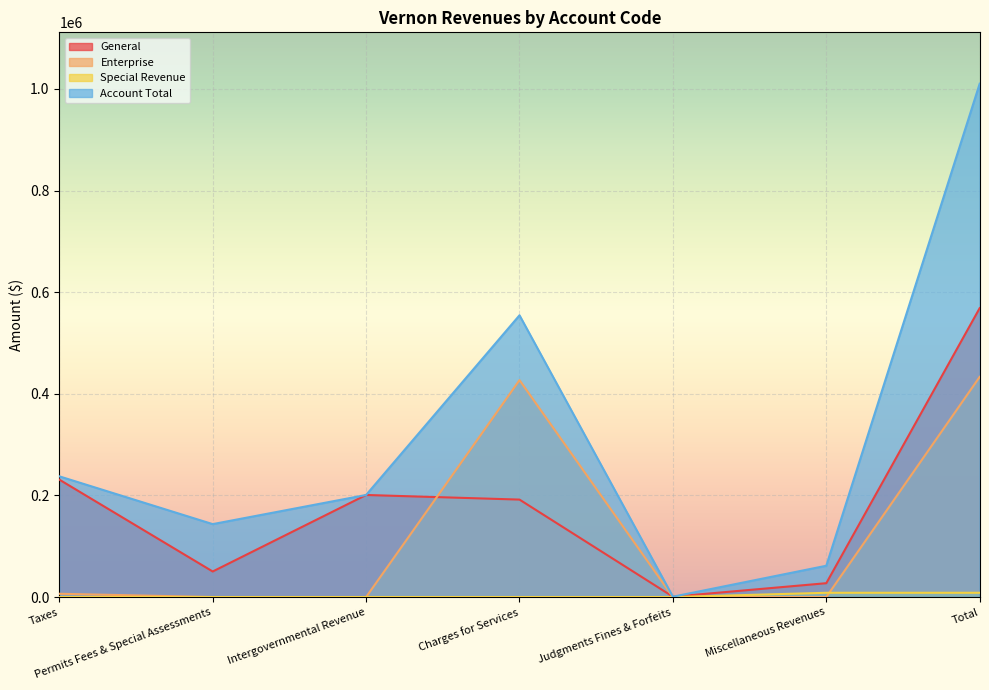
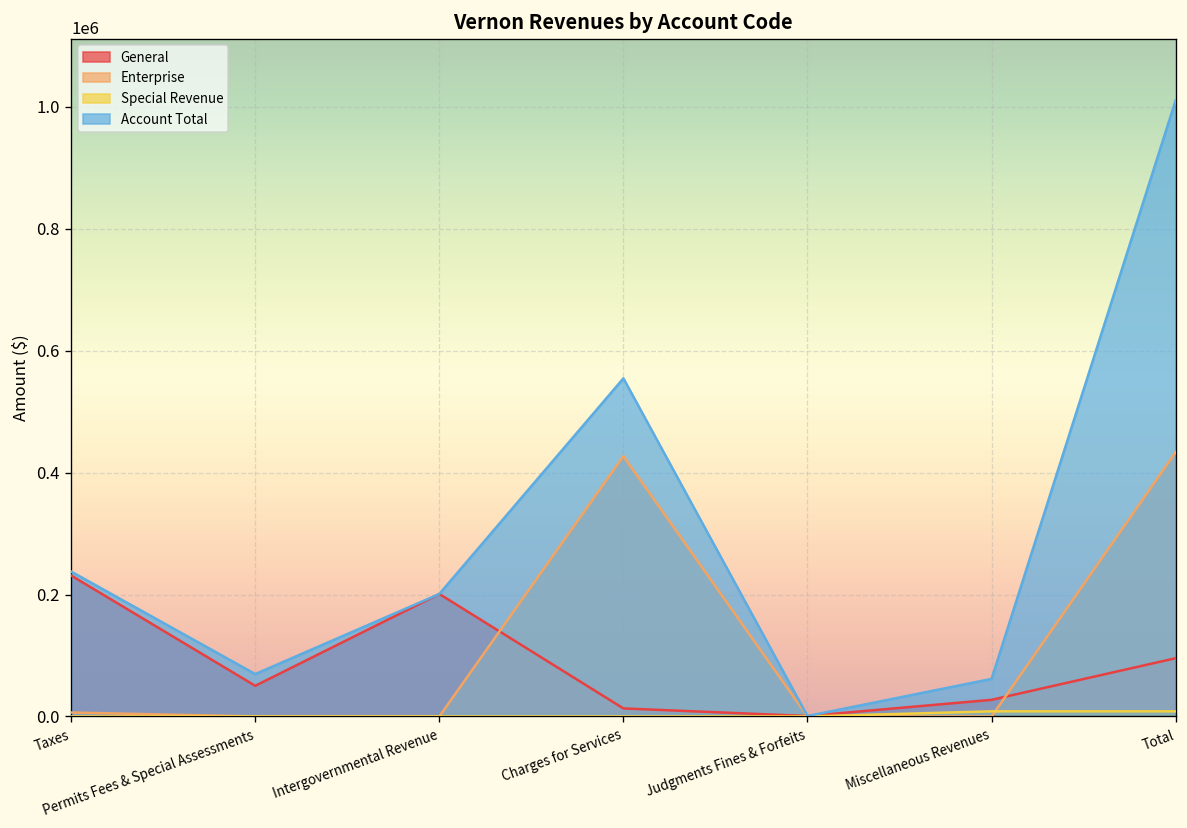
Account Total, Permits Fees & Special Assessments: 140000 -> 70000
General, Charges for Services: 190000 -> 10000
General, Total: 570000 -> 100000
